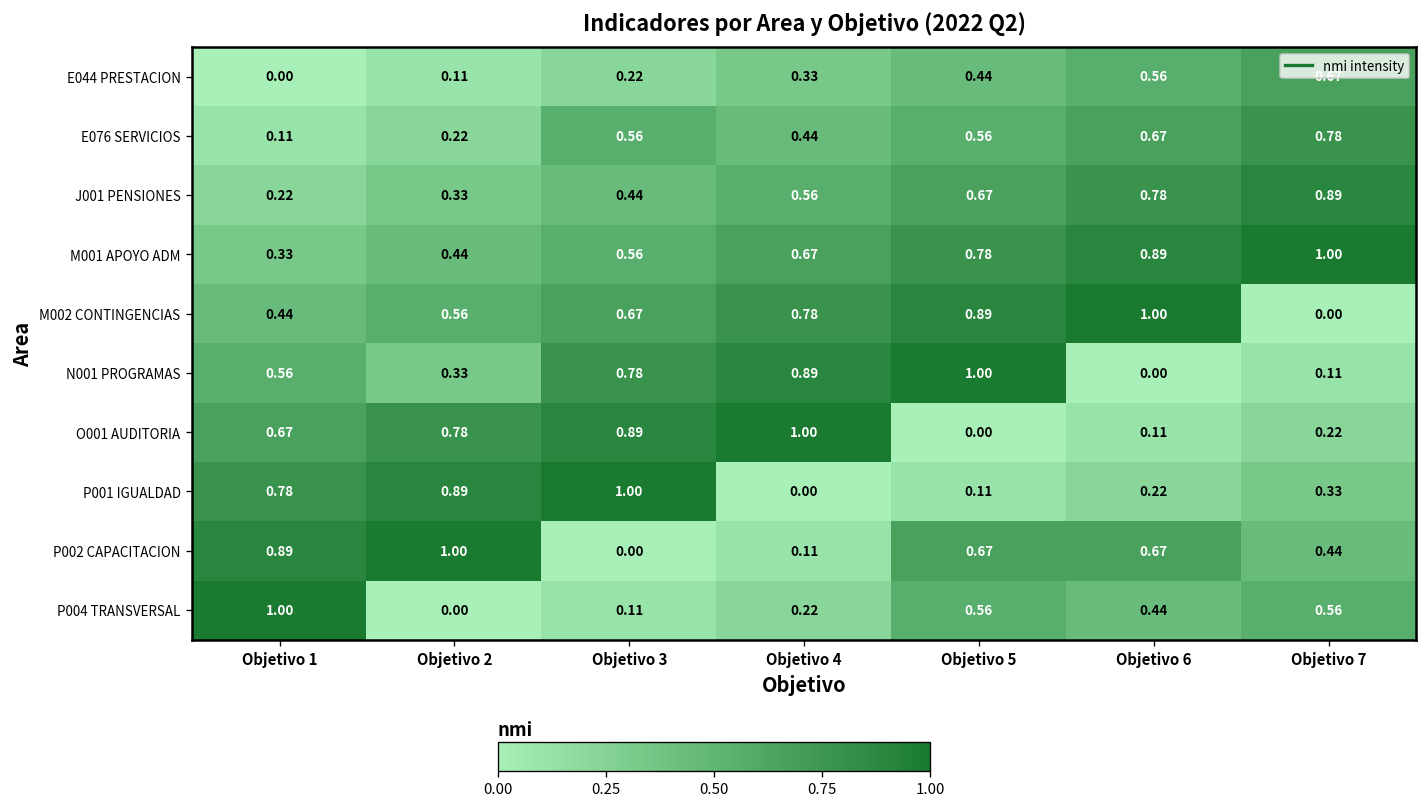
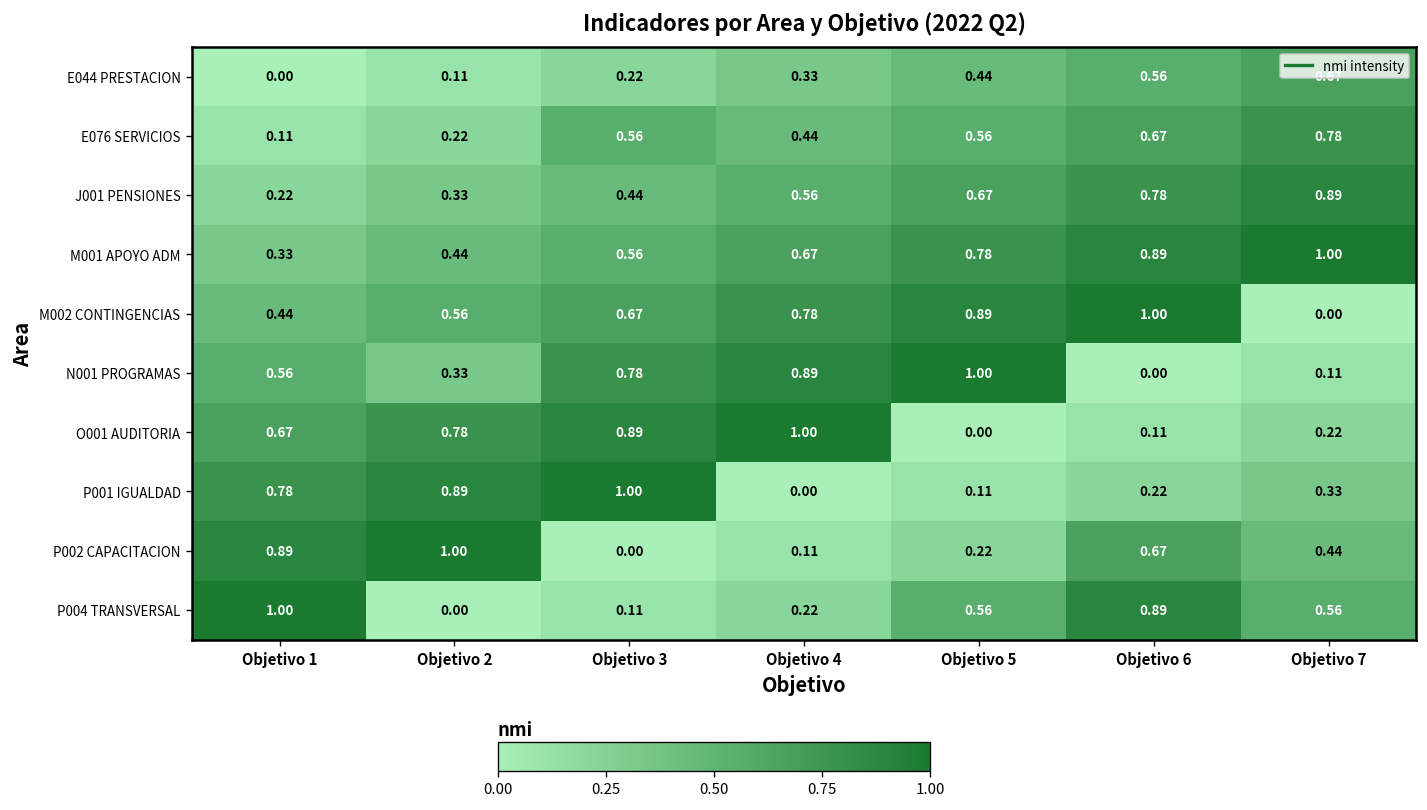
P002 CAPACITACION, Objetivo 5: 0.67 -> 0.22
P004 TRANSVERSAL, Objetivo 6: 0.44 -> 0.89
